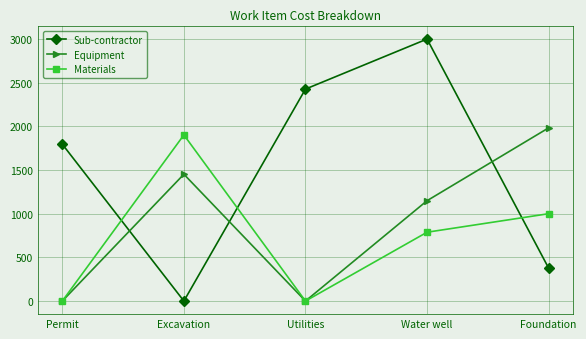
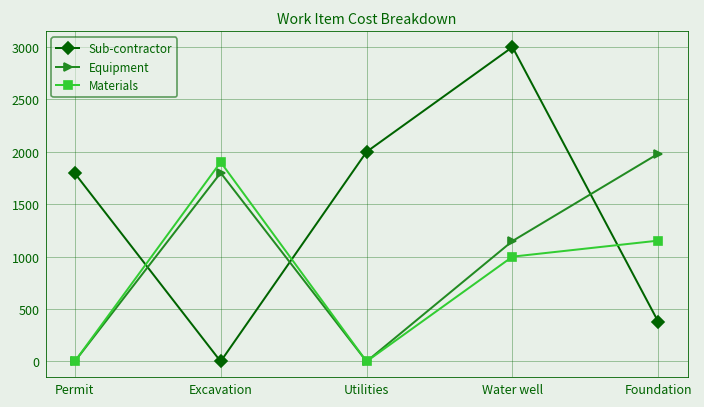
Equipment, Excavation: 1500 -> 1800
Sub-contractor, Utilities: 2400 -> 2000
Materials, Water well: 800 -> 1000
Materials, Foundation: 1000 -> 1200
